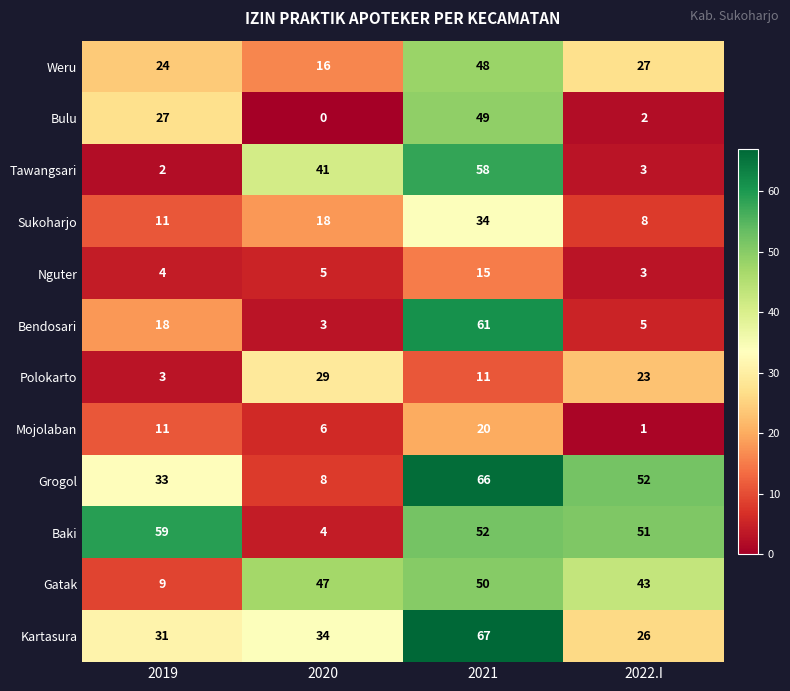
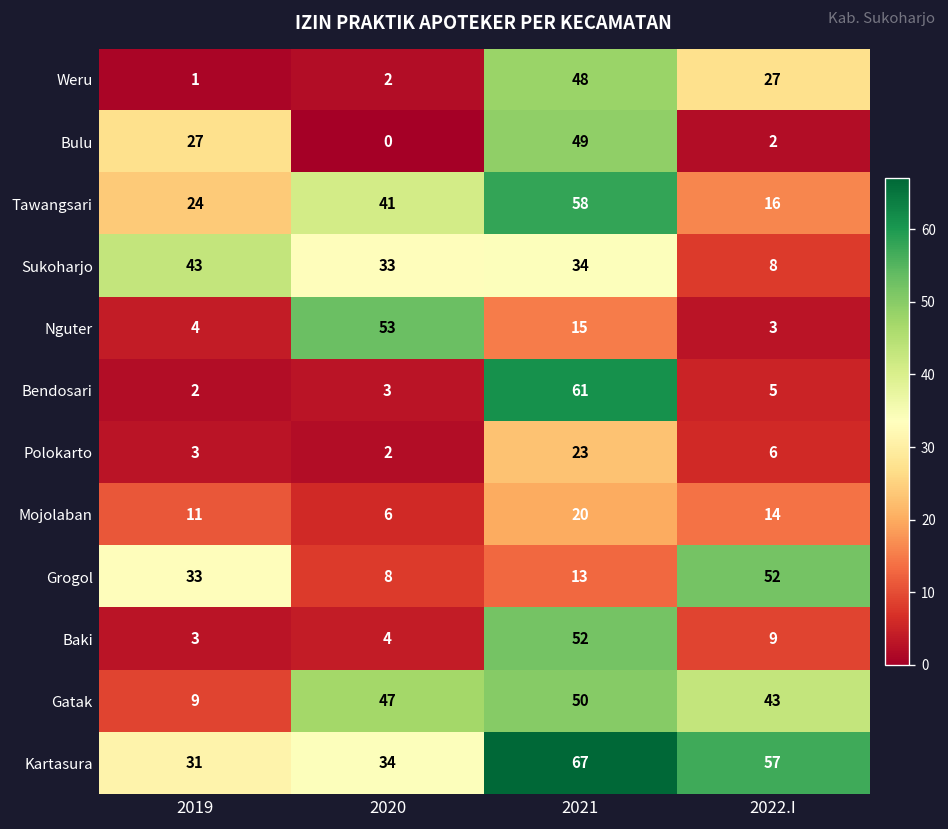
Weru, 2019: 24 -> 1
Weru, 2020: 16 -> 2
Tawangsari, 2019: 2 -> 24
Tawangsari, 2022.I: 3 -> 16
Sukoharjo, 2019: 11 -> 43
Sukoharjo, 2020: 18 -> 33
Nguter, 2020: 5 -> 53
Bendosari, 2019: 18 -> 2
Polokarto, 2020: 29 -> 2
Polokarto, 2021: 11 -> 23
Polokarto, 2022.I: 23 -> 6
Mojolaban, 2022.I: 1 -> 14
Grogol, 2021: 66 -> 13
Baki, 2019: 59 -> 3
Baki, 2022.I: 51 -> 9
Kartasura, 2022.I: 26 -> 57
